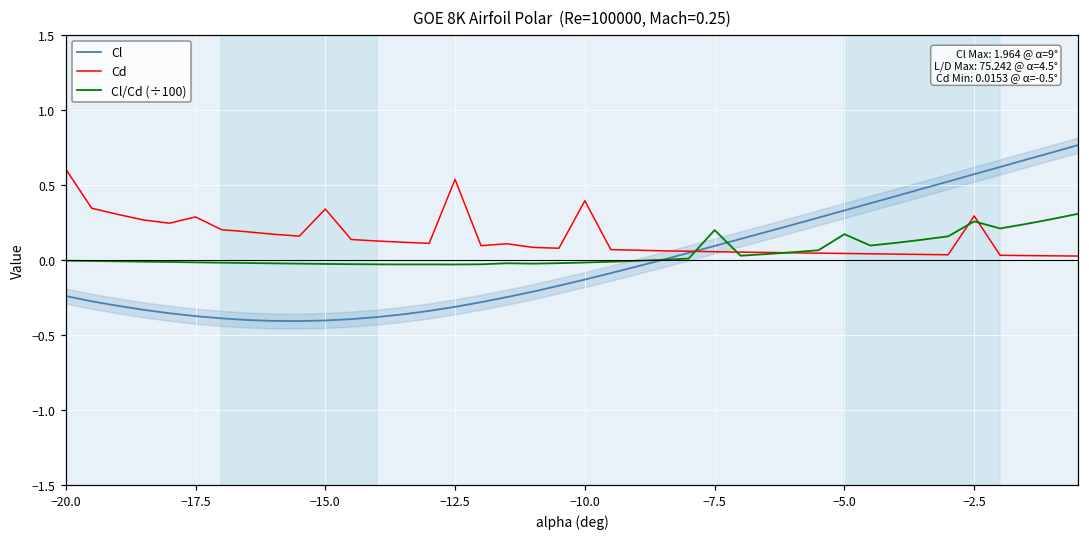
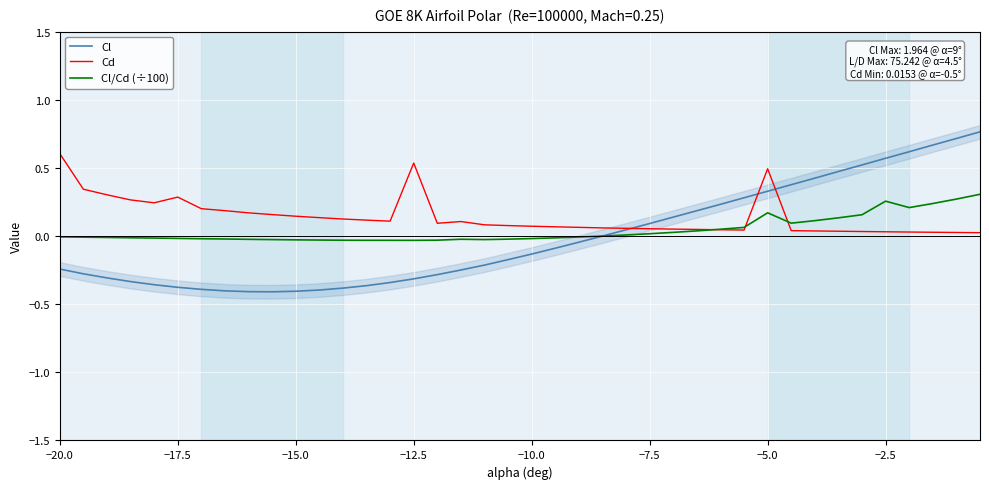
Cd, −15.0: 0.34 -> 0.15
Cd, −10.0: 0.39 -> 0.07
Cl/Cd (÷100), −7.5: 0.20 -> 0.02
Cd, −5.0: 0.04 -> 0.49
Cd, −2.5: 0.29 -> 0.03
